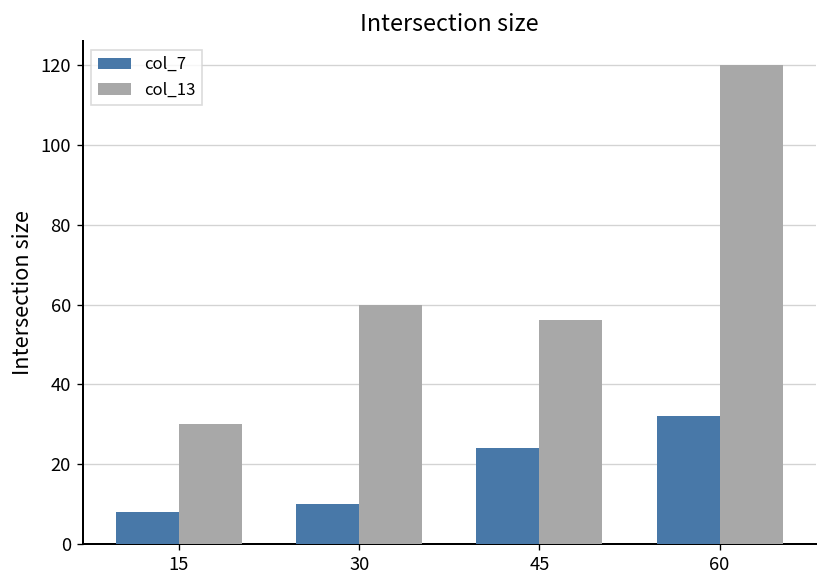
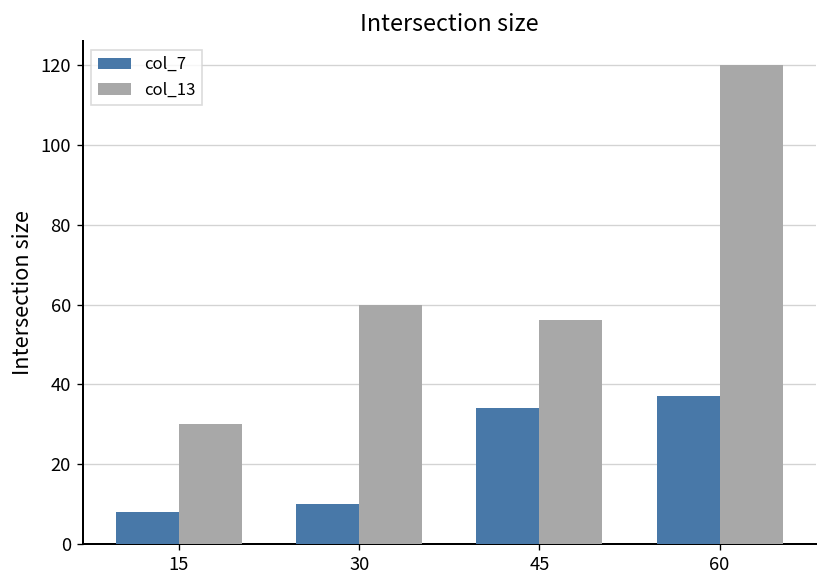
col_7, 45: 24 -> 34
col_7, 60: 32 -> 37
